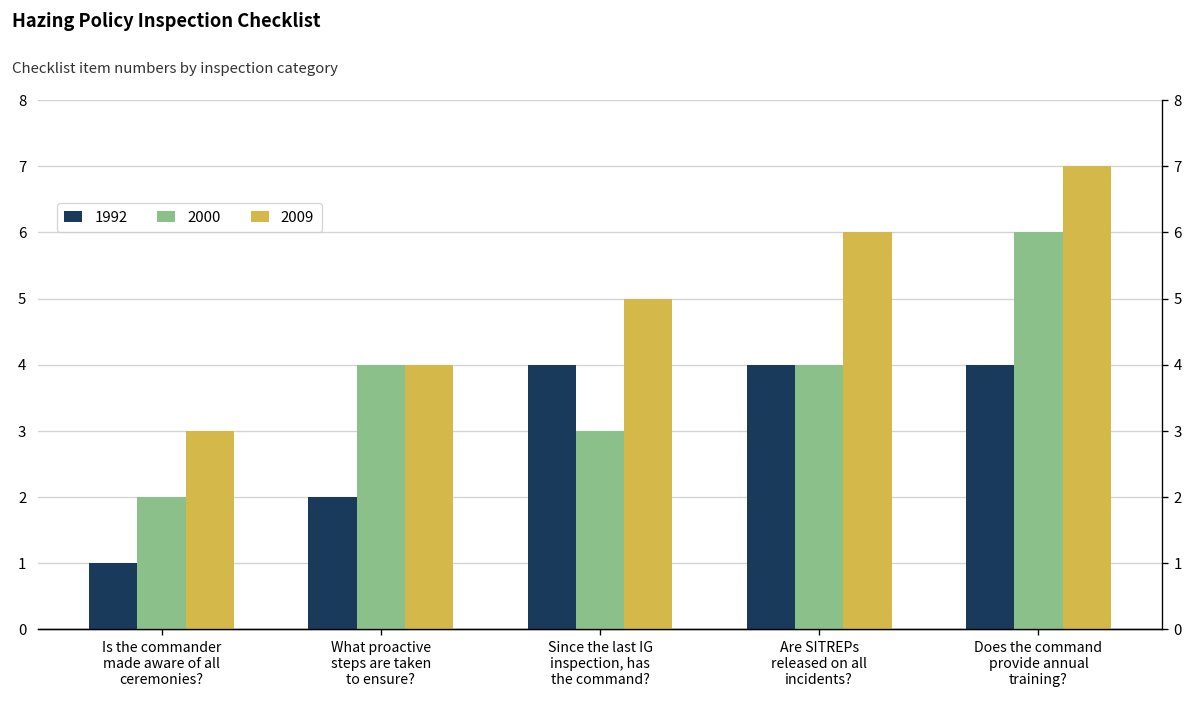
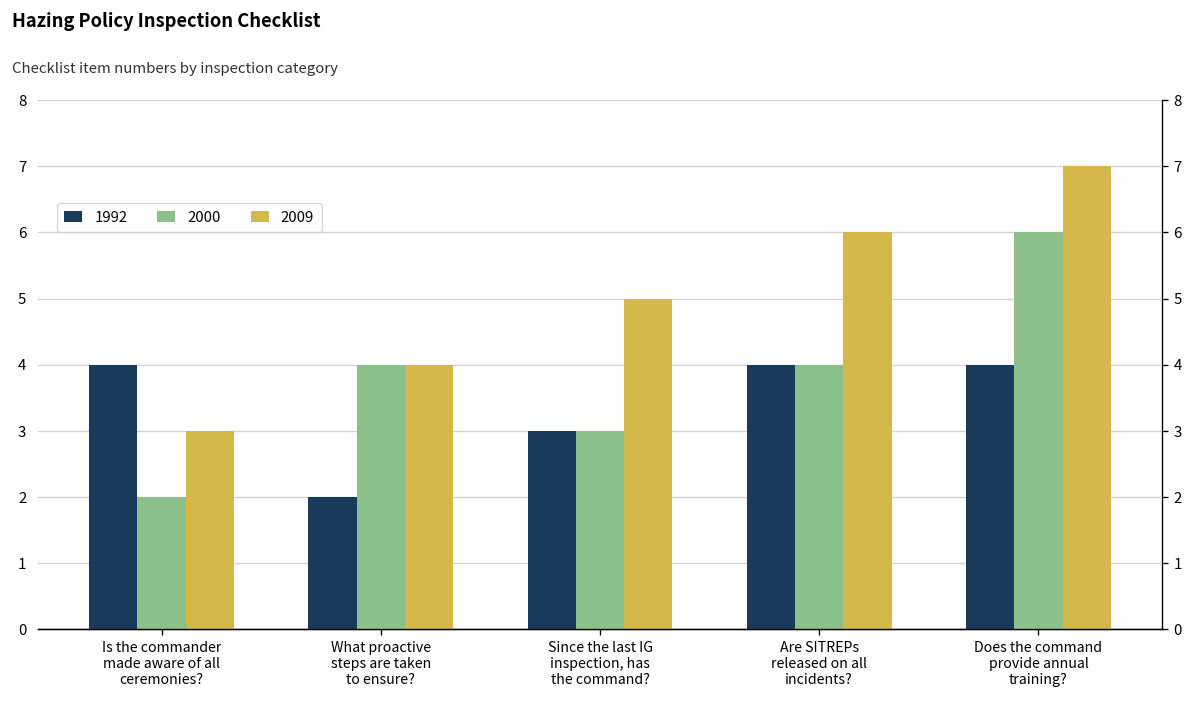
1992, Is the commander made aware of all ceremonies?: 1 -> 4
1992, Since the last IG inspection, has the command?: 4 -> 3
